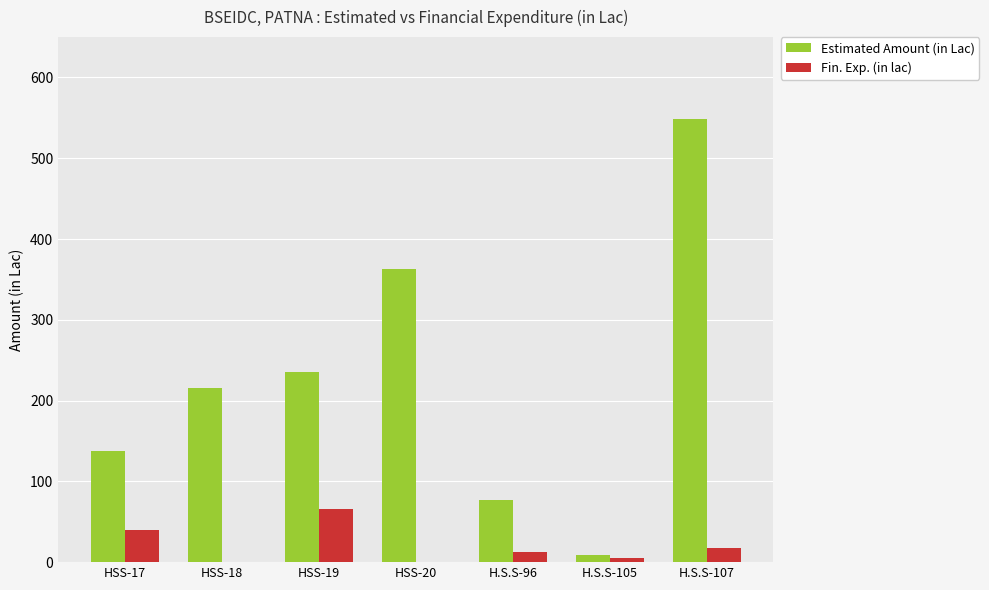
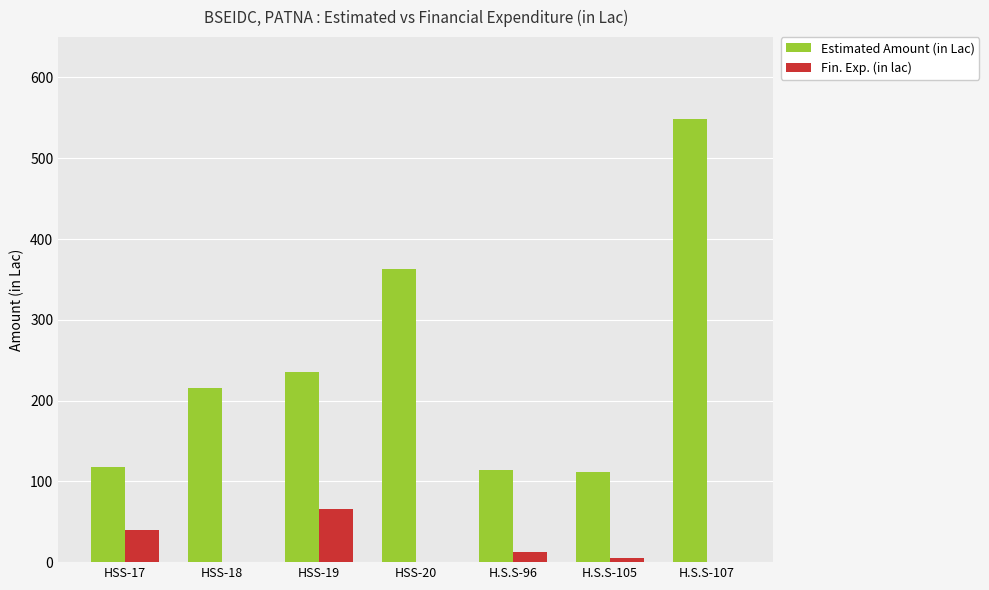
Estimated Amount (in Lac), HSS-17: 140 -> 120
Estimated Amount (in Lac), H.S.S-96: 80 -> 110
Estimated Amount (in Lac), H.S.S-105: 10 -> 110
Fin. Exp. (in lac), H.S.S-107: 20 -> 0
